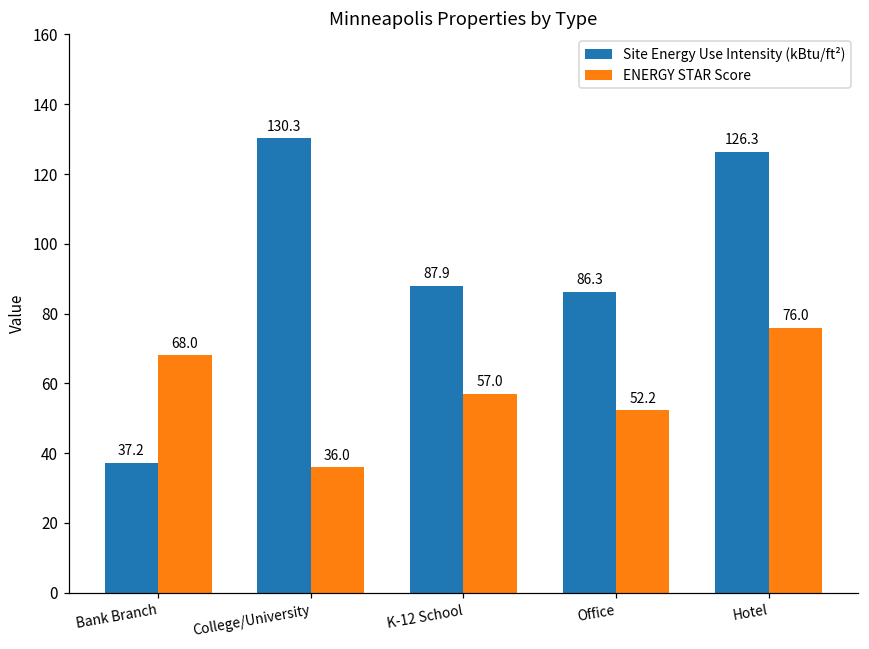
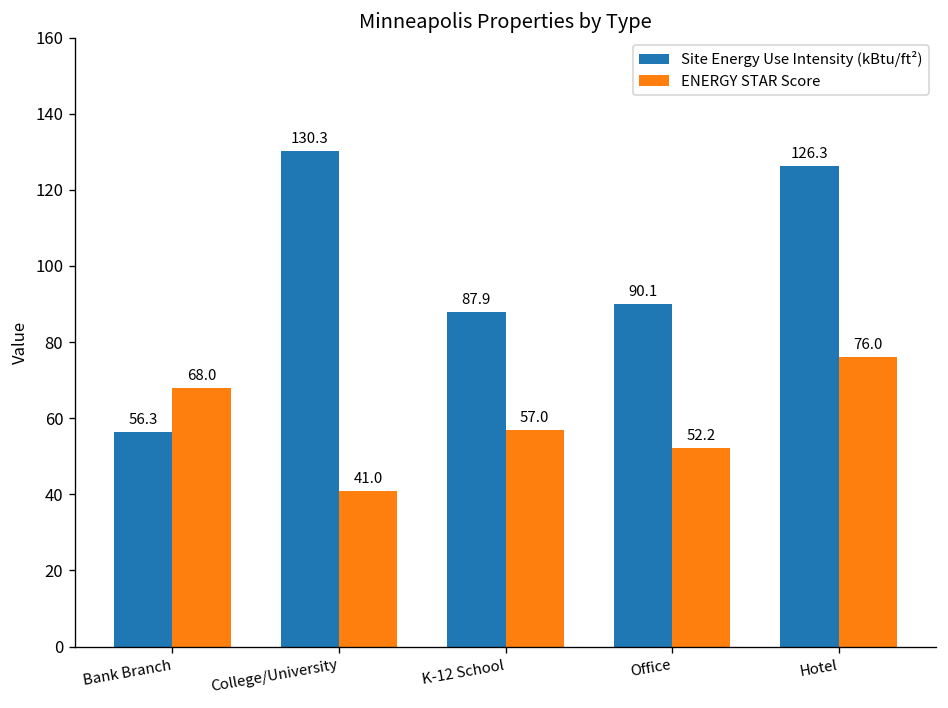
Site Energy Use Intensity (kBtu/ft²), Bank Branch: 37.2 -> 56.3
ENERGY STAR Score, College/University: 36.0 -> 41.0
Site Energy Use Intensity (kBtu/ft²), Office: 86.3 -> 90.1
